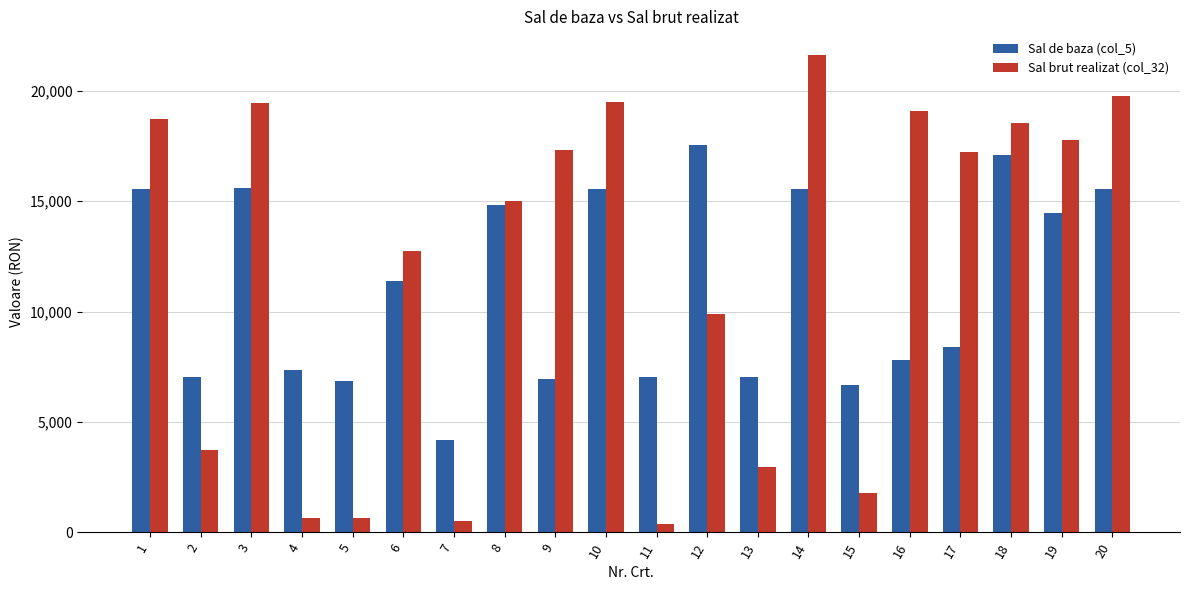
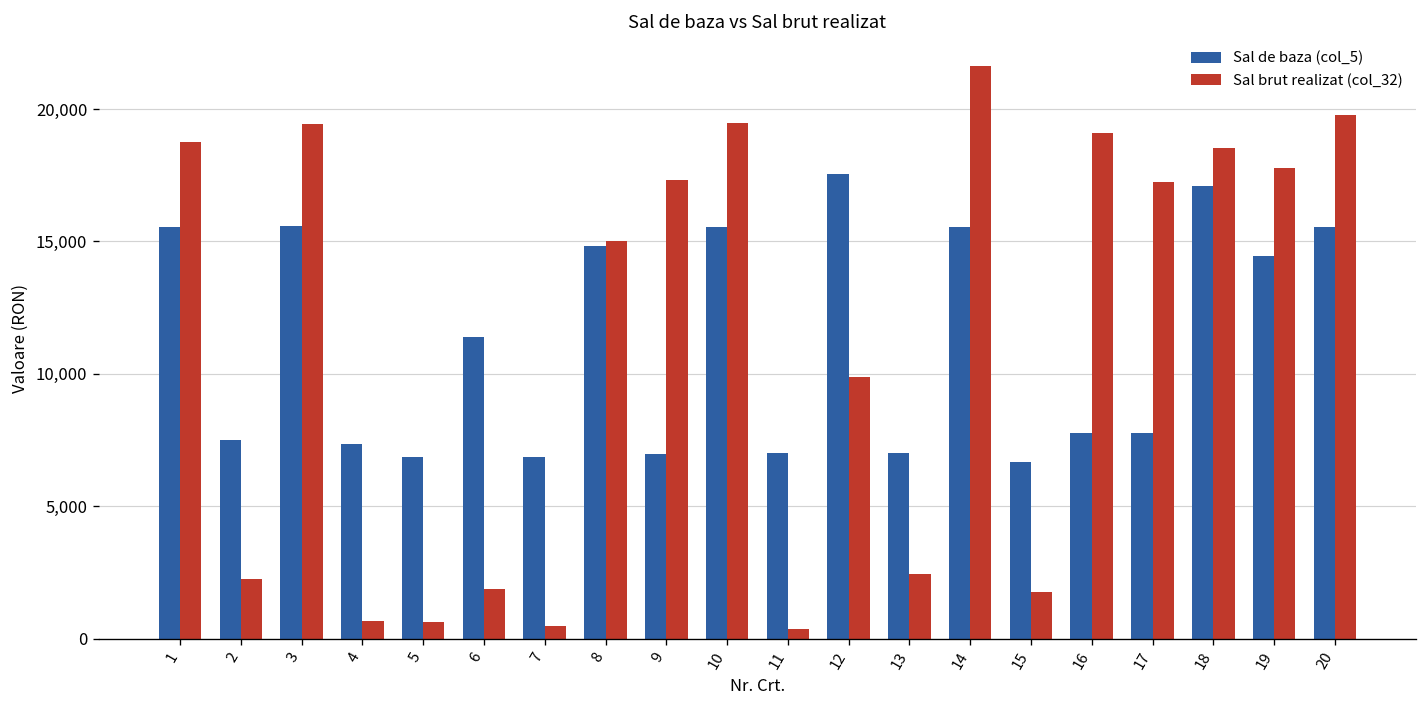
Sal de baza (col_5), 2: 7,000 -> 7,500
Sal brut realizat (col_32), 2: 3,700 -> 2,200
Sal brut realizat (col_32), 6: 12,700 -> 1,900
Sal de baza (col_5), 7: 4,200 -> 6,800
Sal brut realizat (col_32), 13: 2,900 -> 2,400
Sal de baza (col_5), 17: 8,400 -> 7,800
